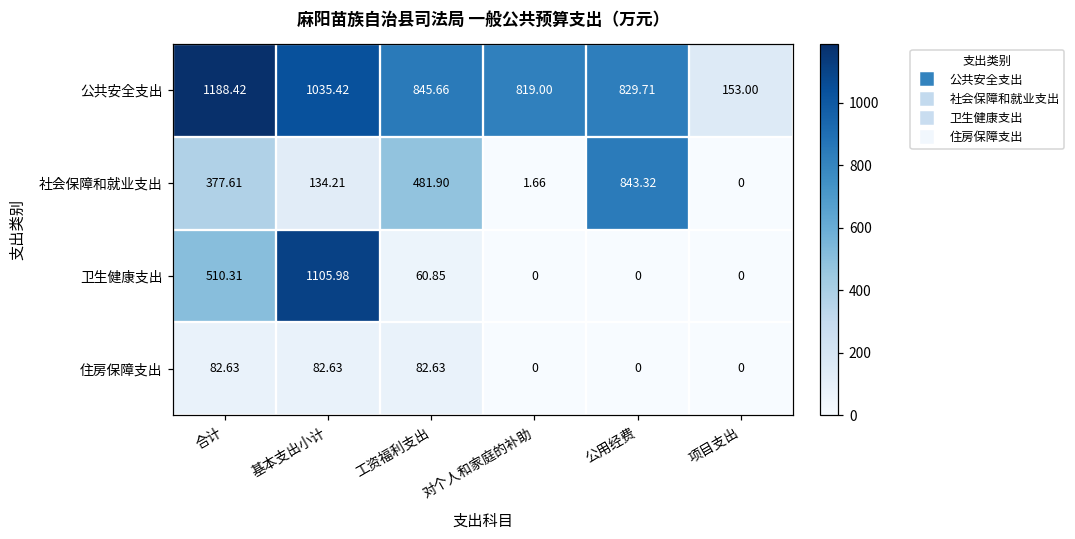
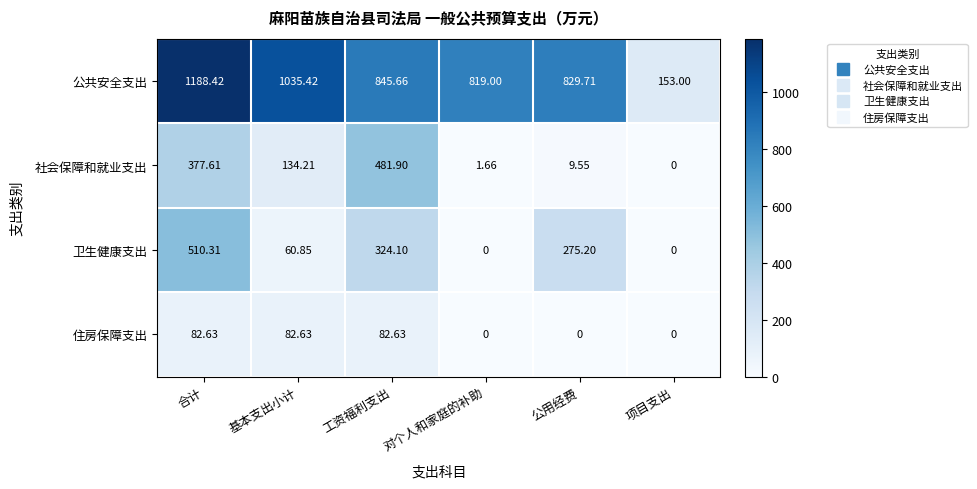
社会保障和就业支出, 公用经费: 843.32 -> 9.55
卫生健康支出, 基本支出小计: 1105.98 -> 60.85
卫生健康支出, 工资福利支出: 60.85 -> 324.10
卫生健康支出, 公用经费: 0 -> 275.20
